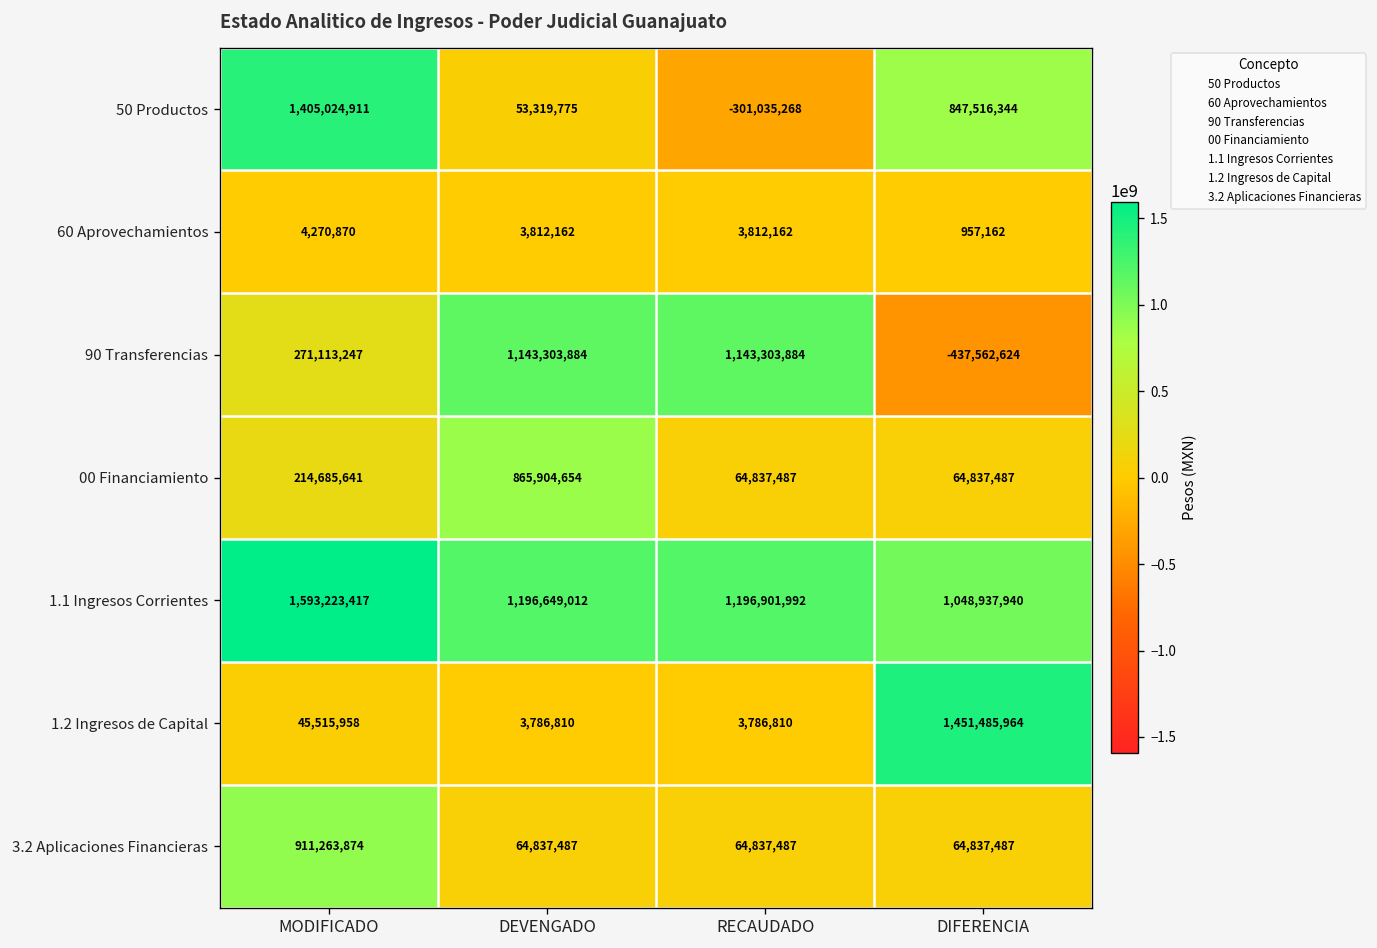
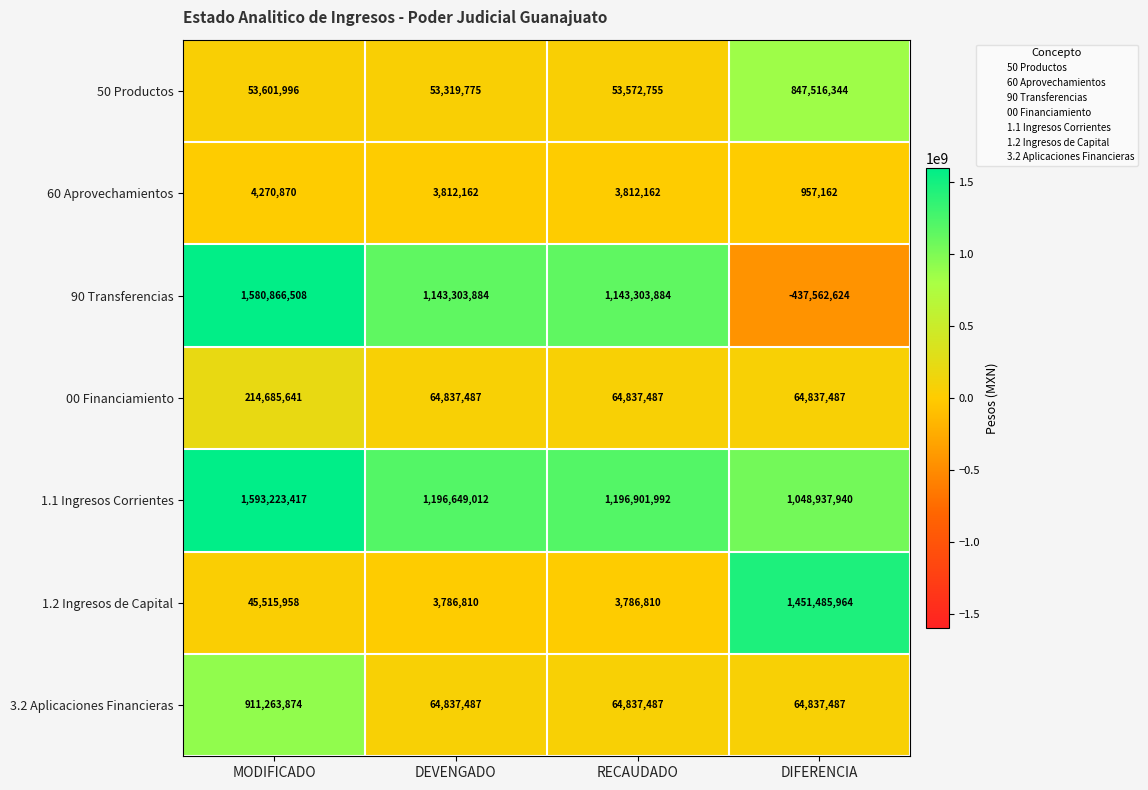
50 Productos, MODIFICADO: 1,405,024,911 -> 53,601,996
50 Productos, RECAUDADO: -301,035,268 -> 53,572,755
90 Transferencias, MODIFICADO: 271,113,247 -> 1,580,866,508
00 Financiamiento, DEVENGADO: 865,904,654 -> 64,837,487
